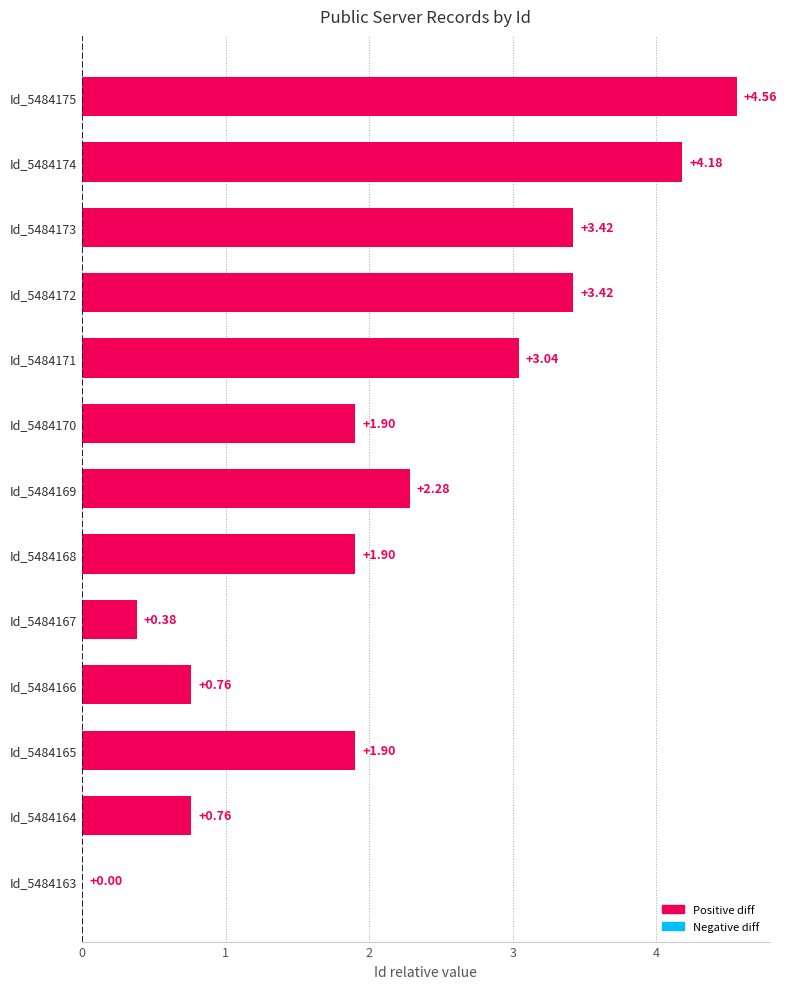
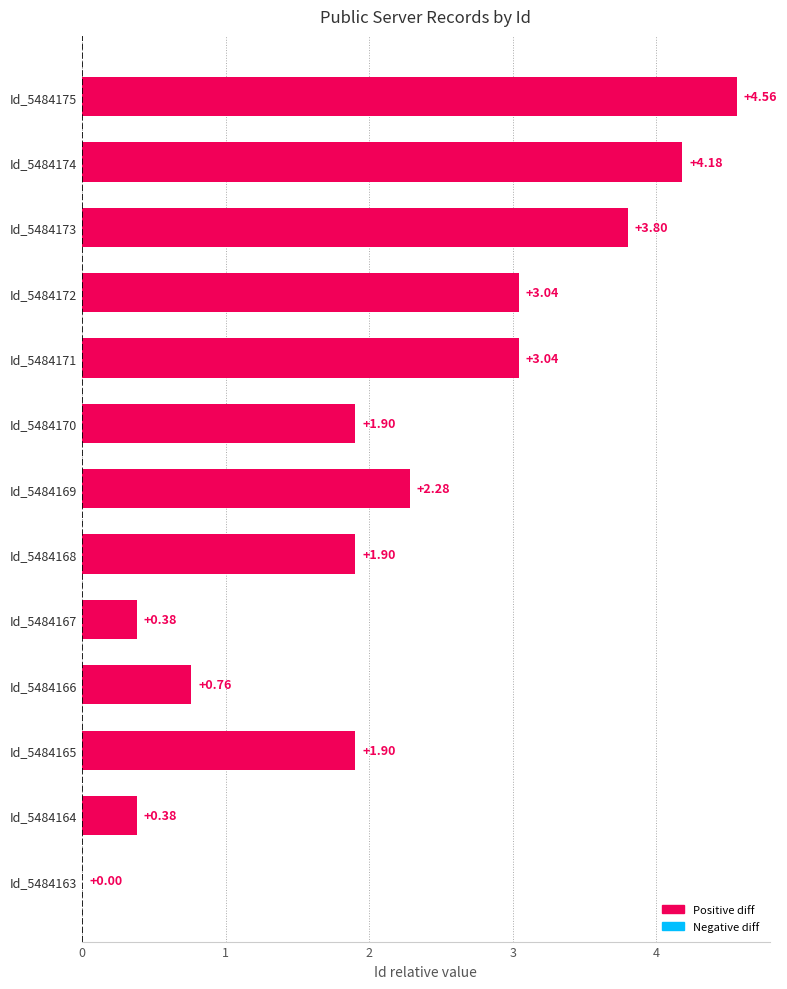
Id_5484173: +3.42 -> +3.80
Id_5484172: +3.42 -> +3.04
Id_5484164: +0.76 -> +0.38
